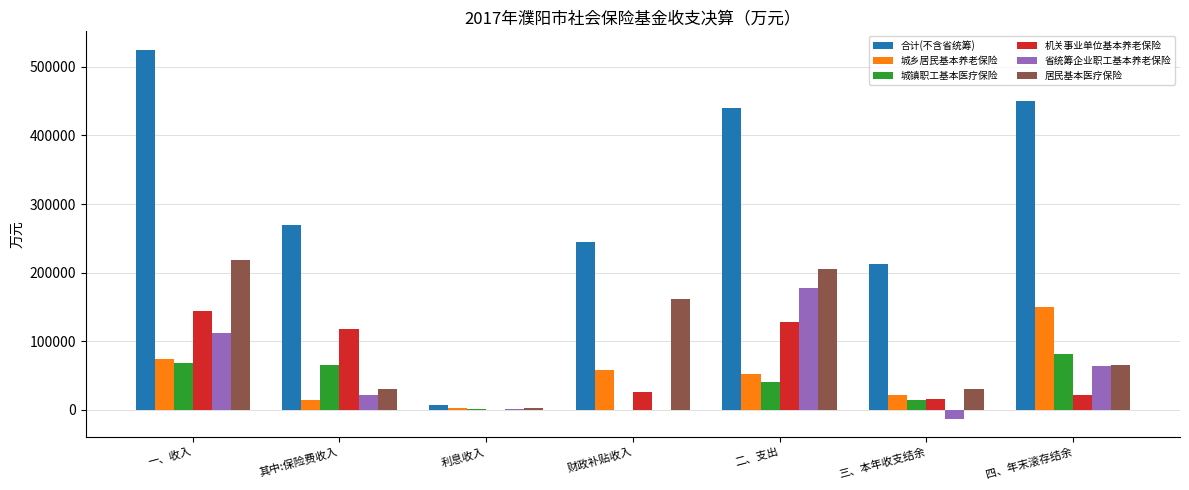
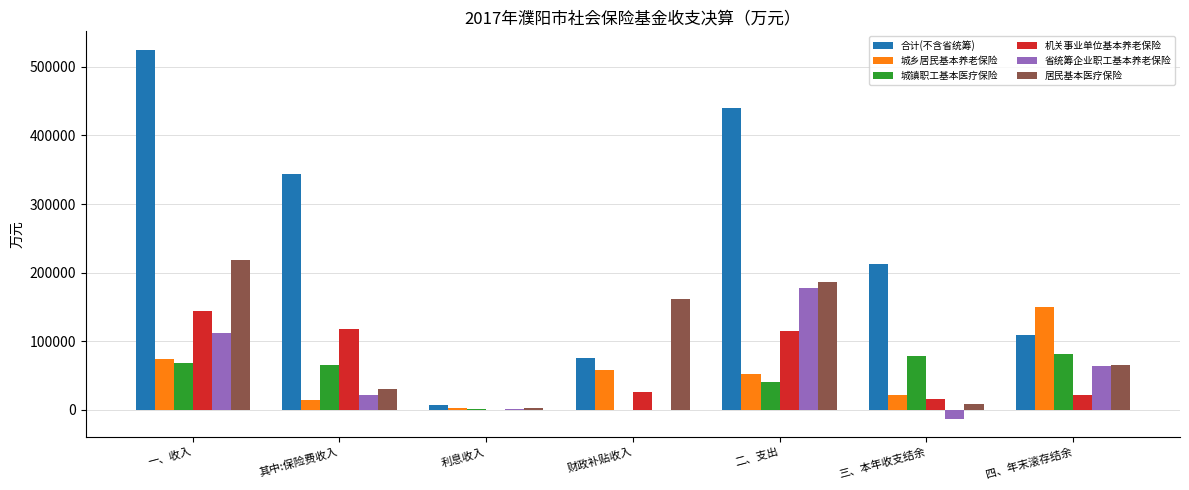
合计(不含省统筹), 其中:保险费收入: 270000 -> 340000
合计(不含省统筹), 财政补贴收入: 240000 -> 80000
机关事业单位基本养老保险, 二、支出: 130000 -> 120000
居民基本医疗保险, 二、支出: 210000 -> 190000
城镇职工基本医疗保险, 三、本年收支结余: 10000 -> 80000
居民基本医疗保险, 三、本年收支结余: 30000 -> 10000
合计(不含省统筹), 四、年末滚存结余: 450000 -> 110000
